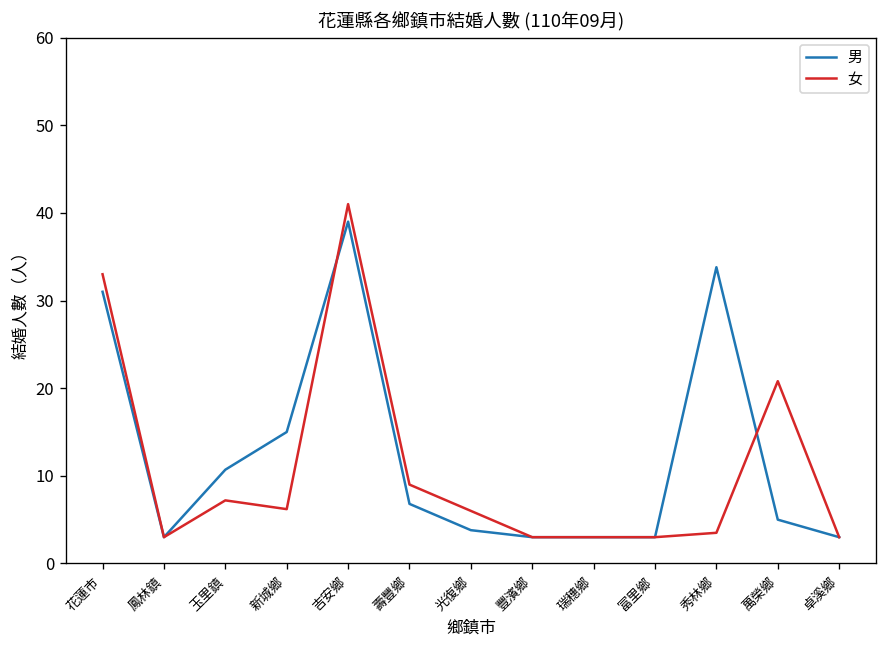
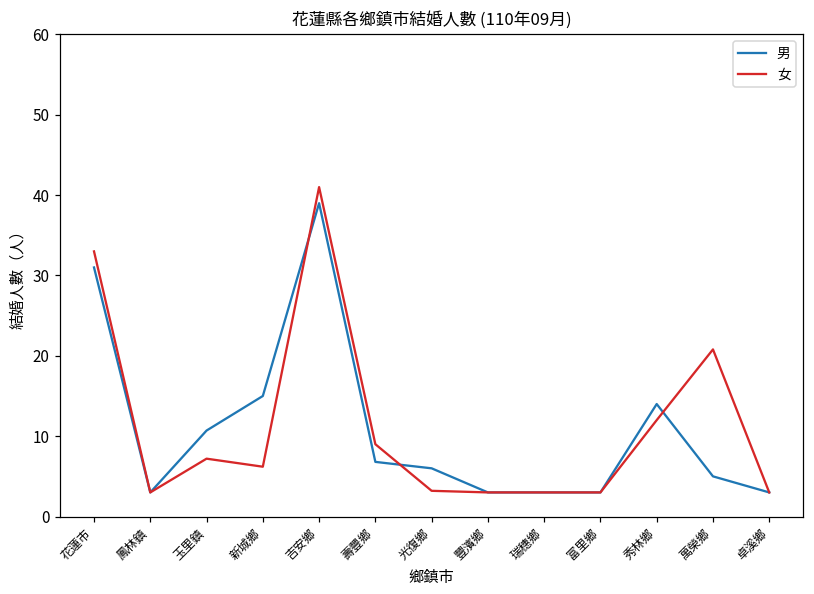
男, 光復鄉: 4 -> 6
女, 光復鄉: 6 -> 3
男, 秀林鄉: 34 -> 14
女, 秀林鄉: 4 -> 12
